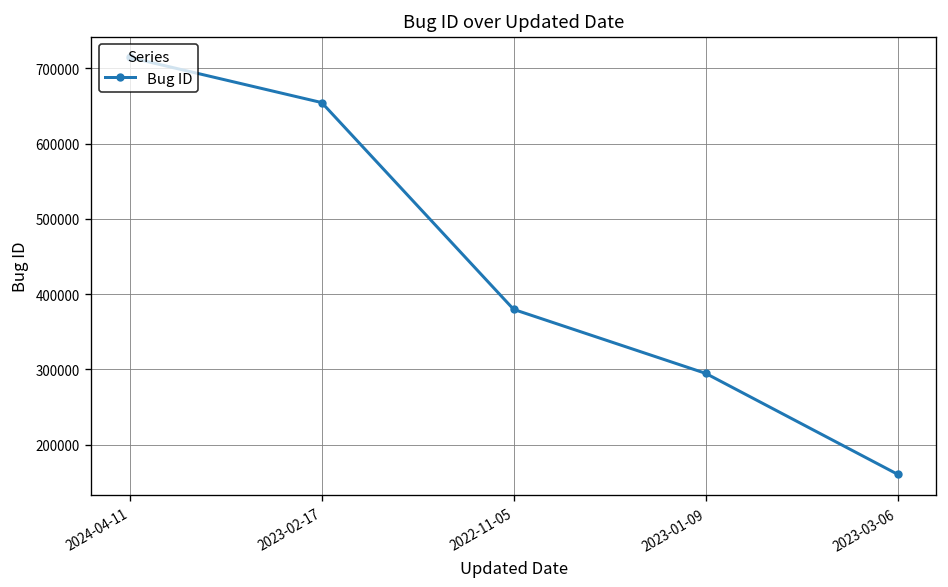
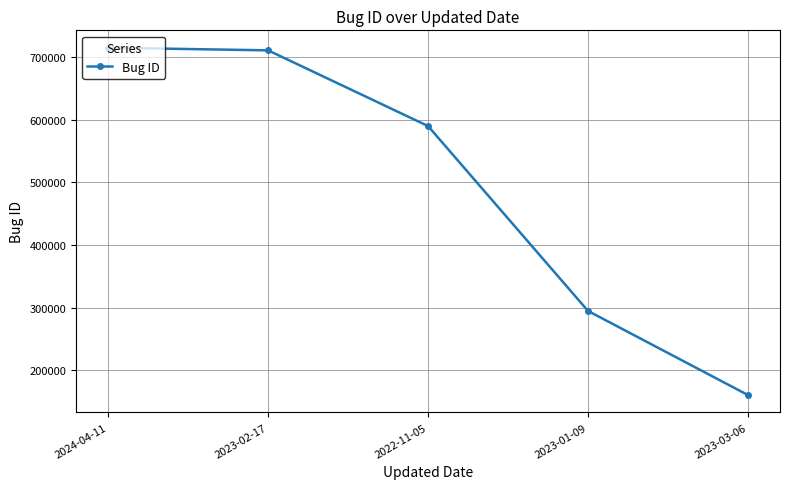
2023-02-17: 650000 -> 710000
2022-11-05: 380000 -> 590000
